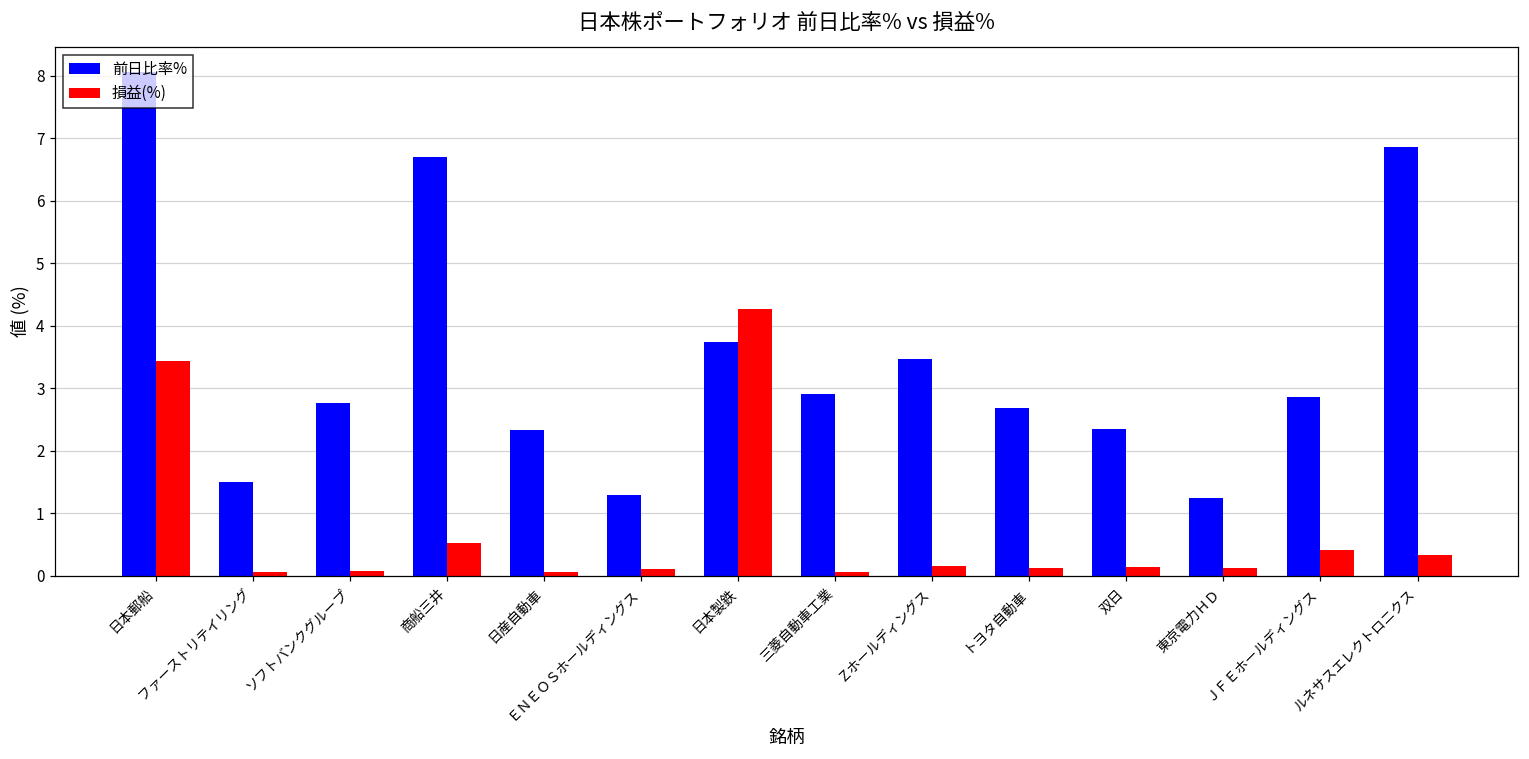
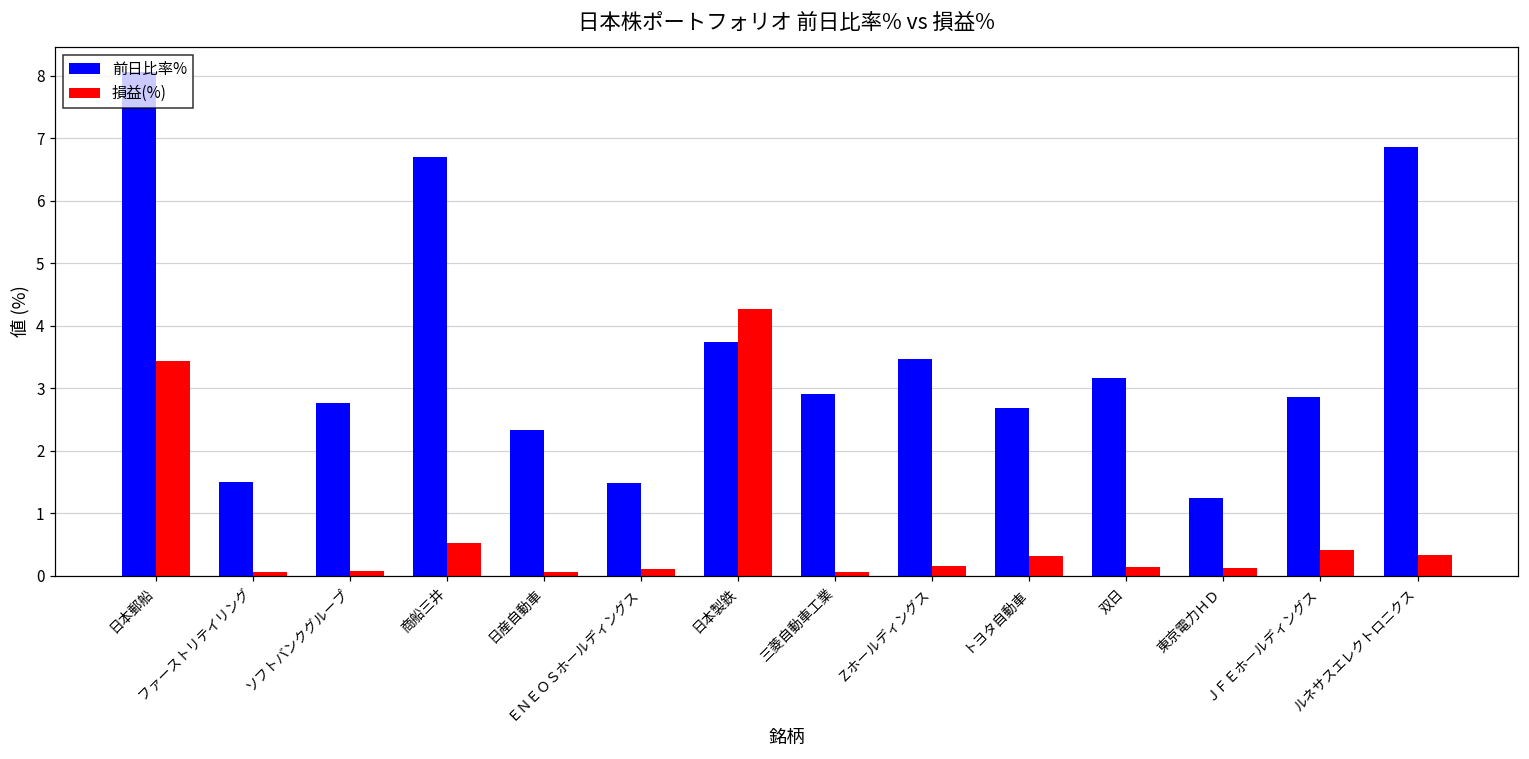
前日比率%, ＥＮＥＯＳホールディングス: 1.3 -> 1.5
損益(%), トヨタ自動車: 0.1 -> 0.3
前日比率%, 双日: 2.4 -> 3.2
